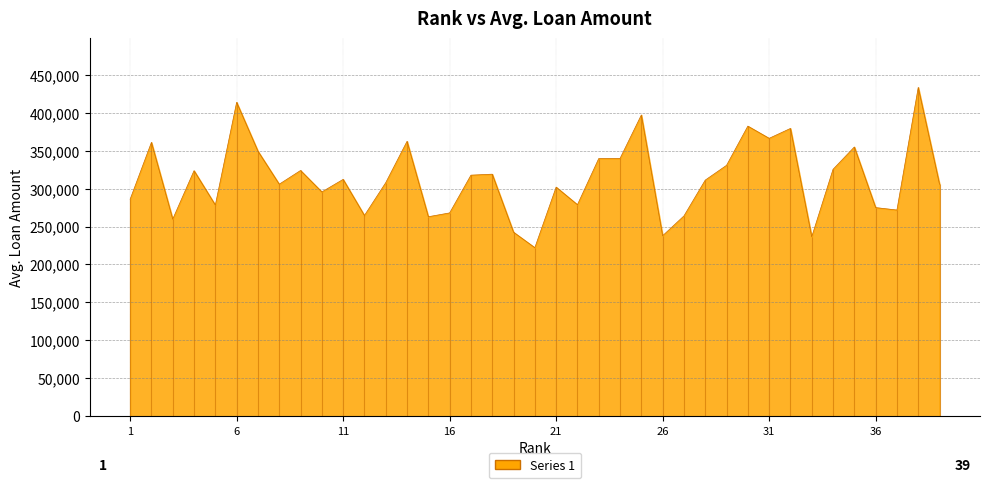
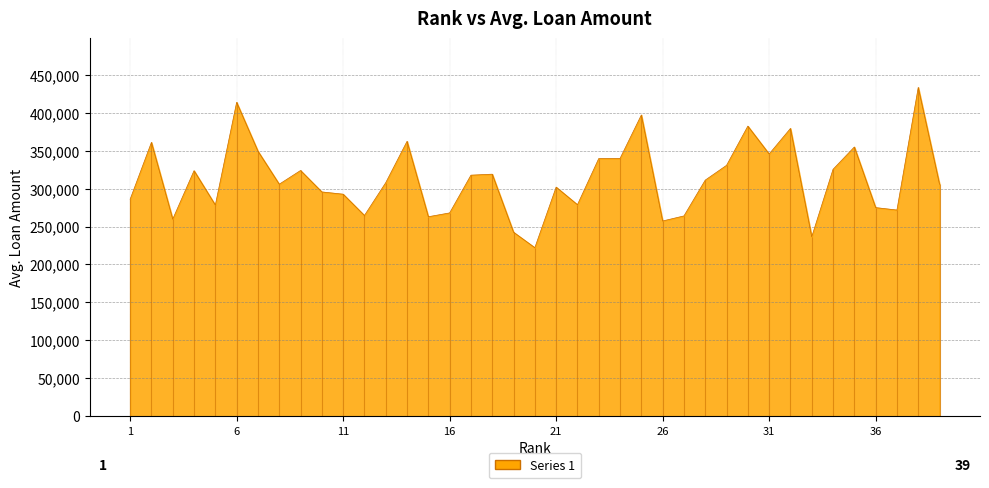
11: 310,000 -> 290,000
26: 240,000 -> 260,000
31: 370,000 -> 350,000
